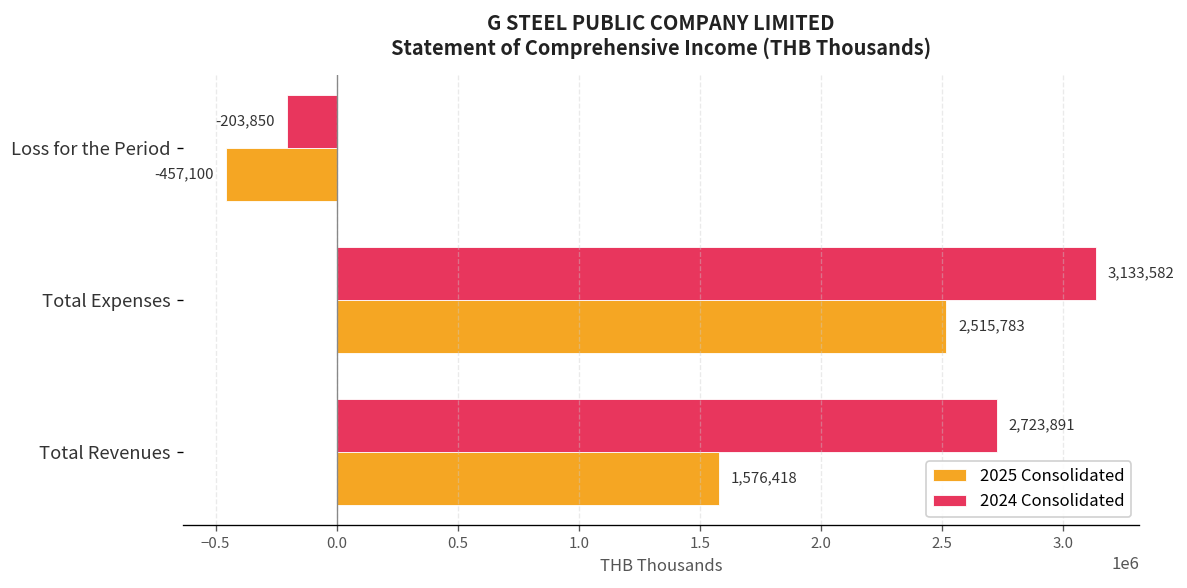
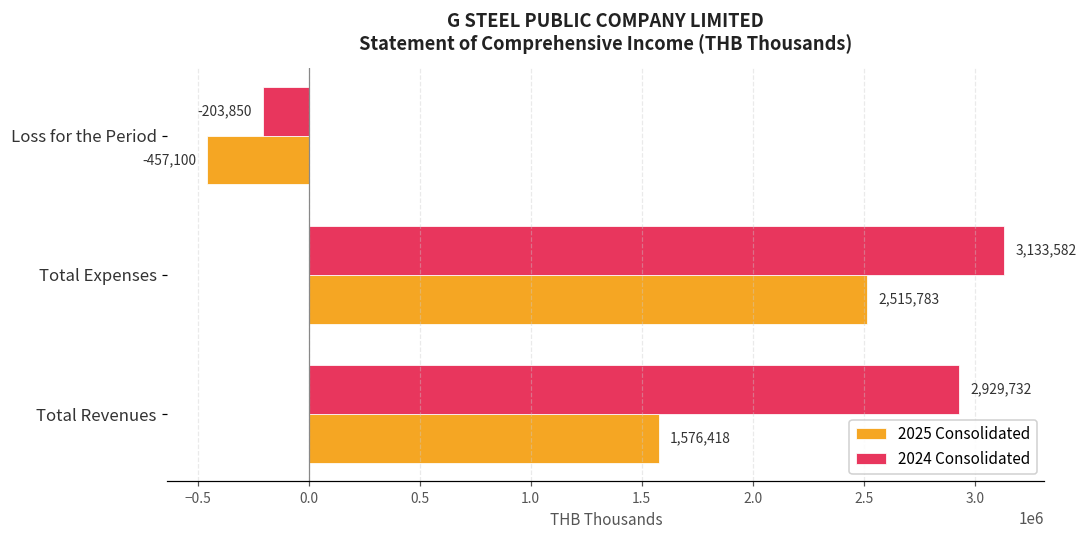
2024 Consolidated, Total Revenues: 2,723,891 -> 2,929,732
